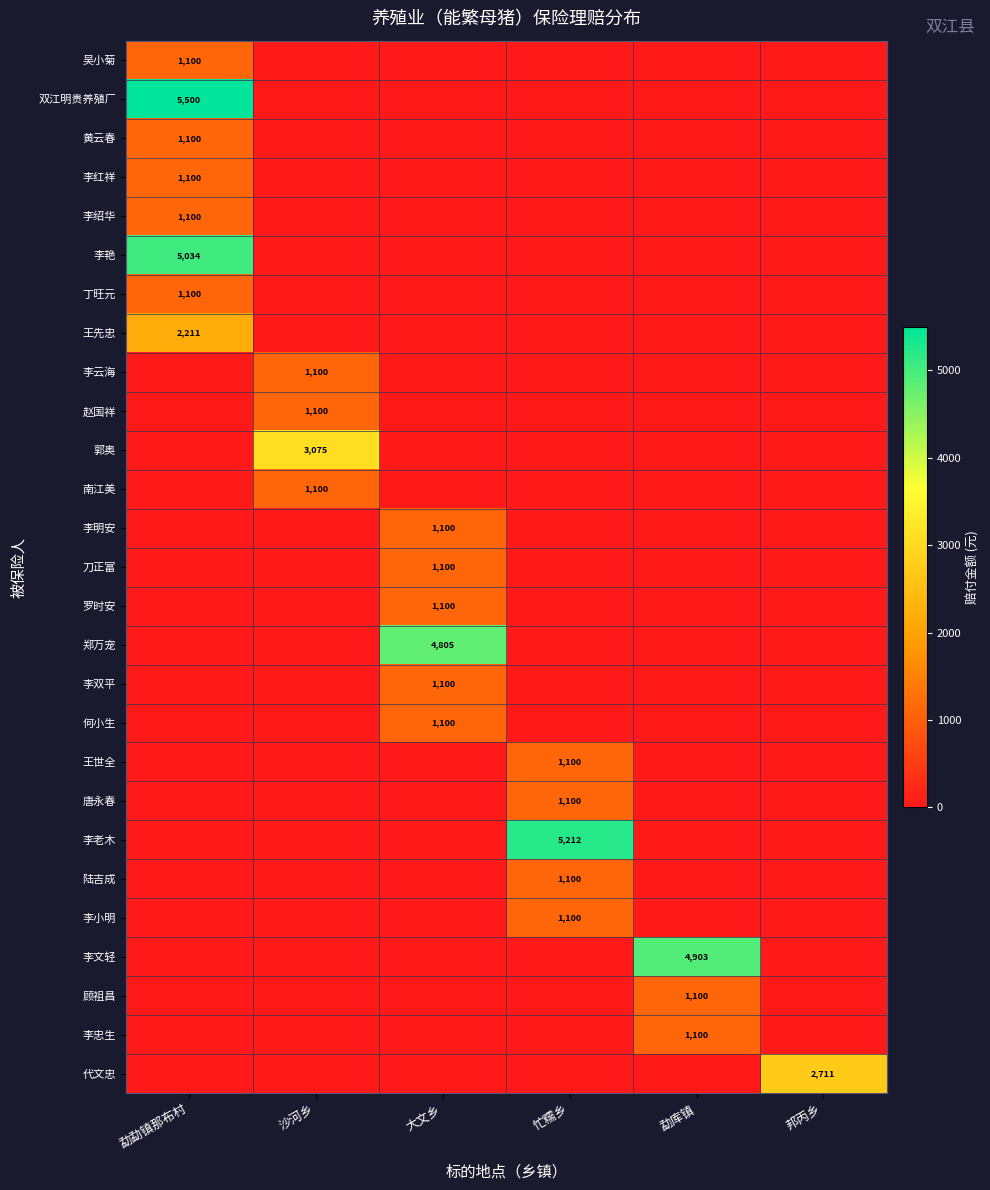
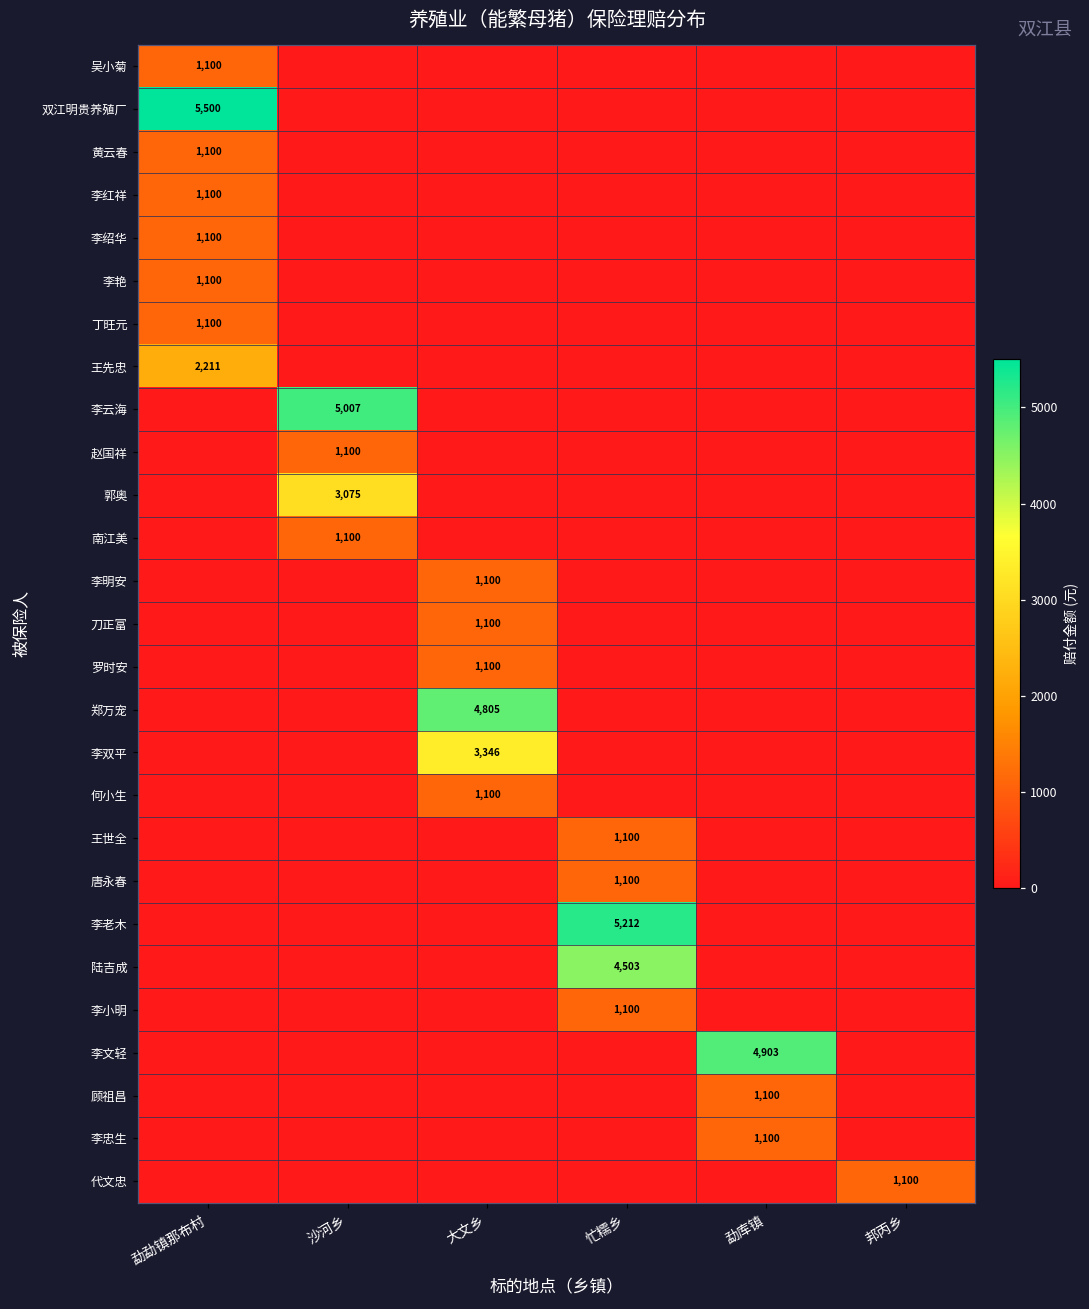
李艳, 勐勐镇那布村: 5,034 -> 1,100
李云海, 沙河乡: 1,100 -> 5,007
李双平, 大文乡: 1,100 -> 3,346
陆吉成, 忙糯乡: 1,100 -> 4,503
代文忠, 邦丙乡: 2,711 -> 1,100
